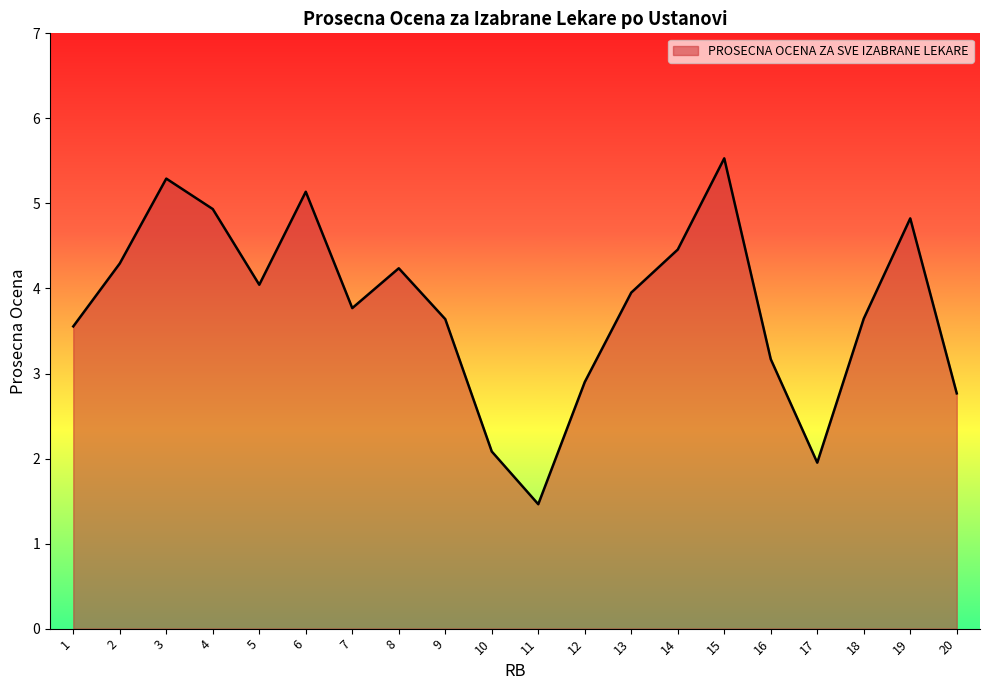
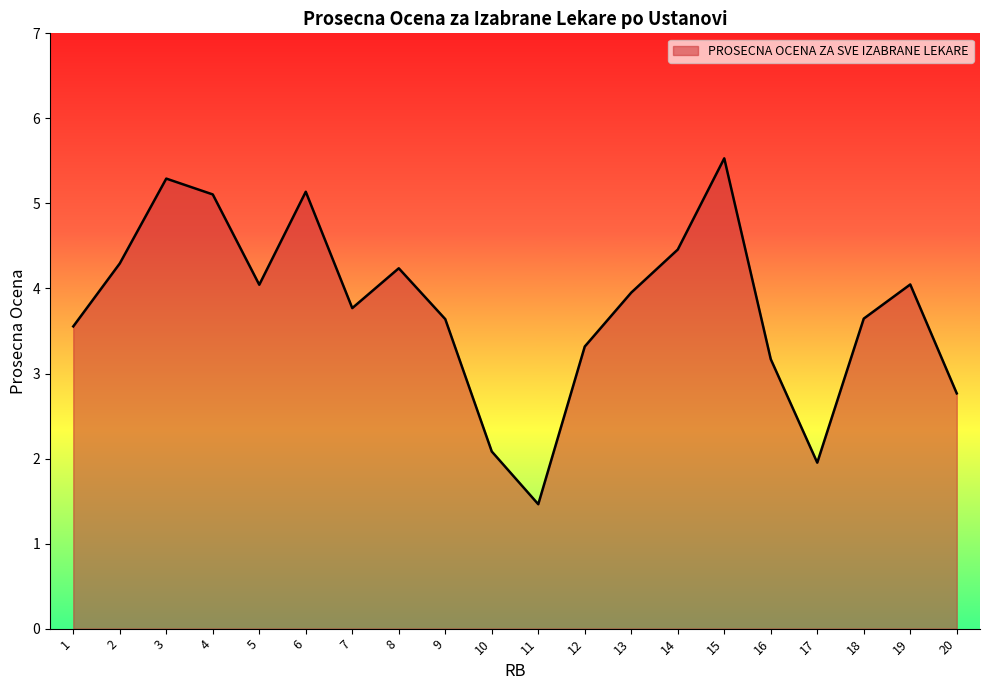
4: 4.9 -> 5.1
12: 2.9 -> 3.3
19: 4.8 -> 4.0
